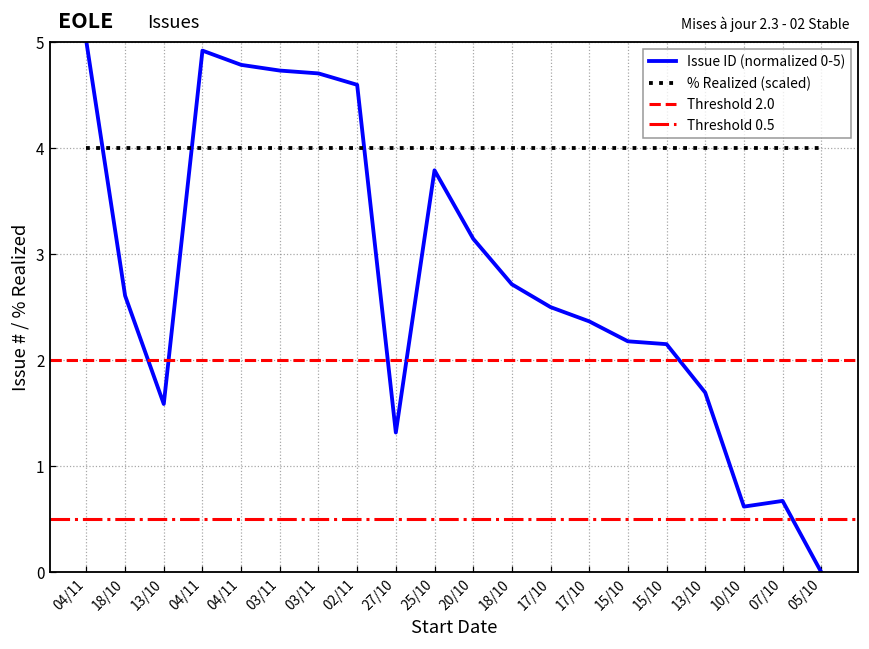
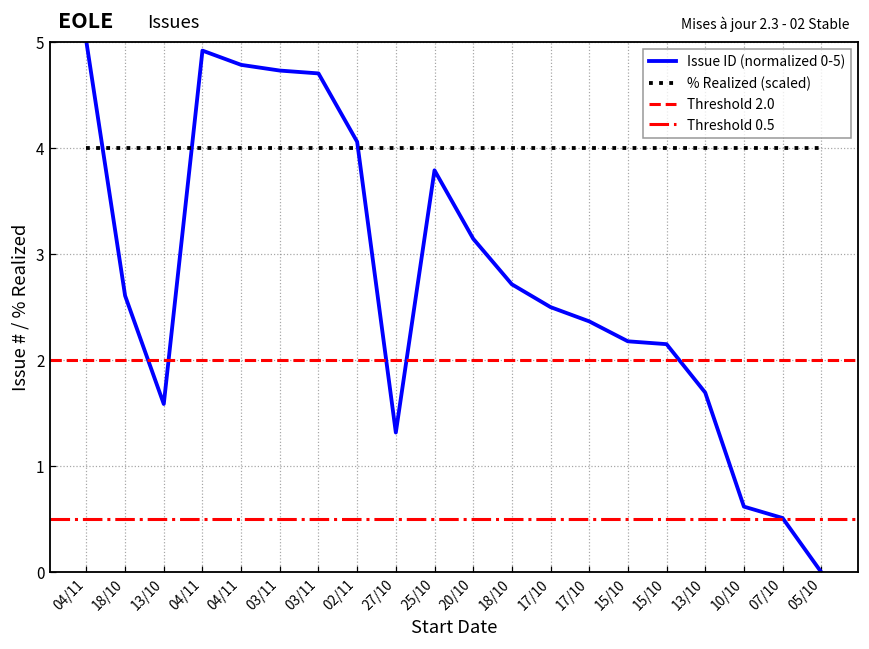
Issue ID (normalized 0-5), 02/11: 4.6 -> 4.1
Issue ID (normalized 0-5), 07/10: 0.7 -> 0.5
